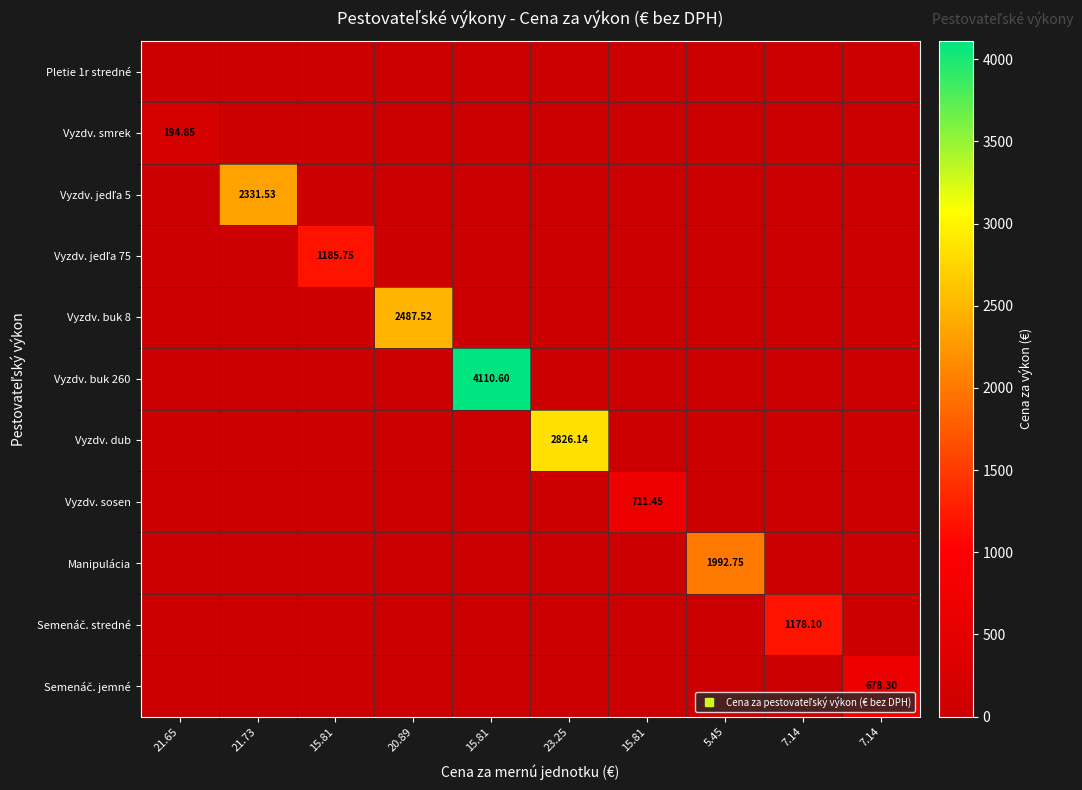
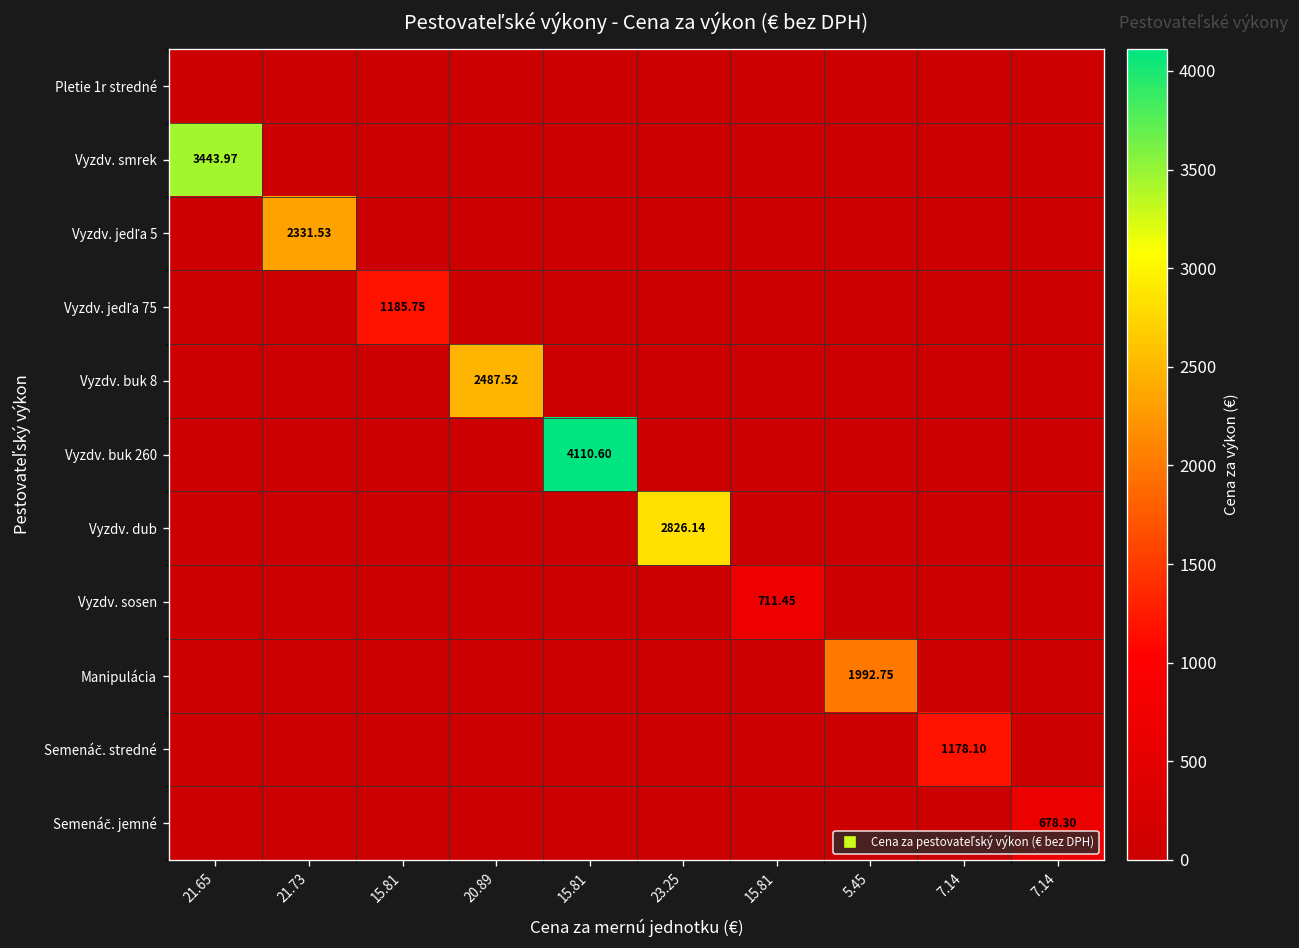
Vyzdv. smrek, 21.65: 194.85 -> 3443.97
